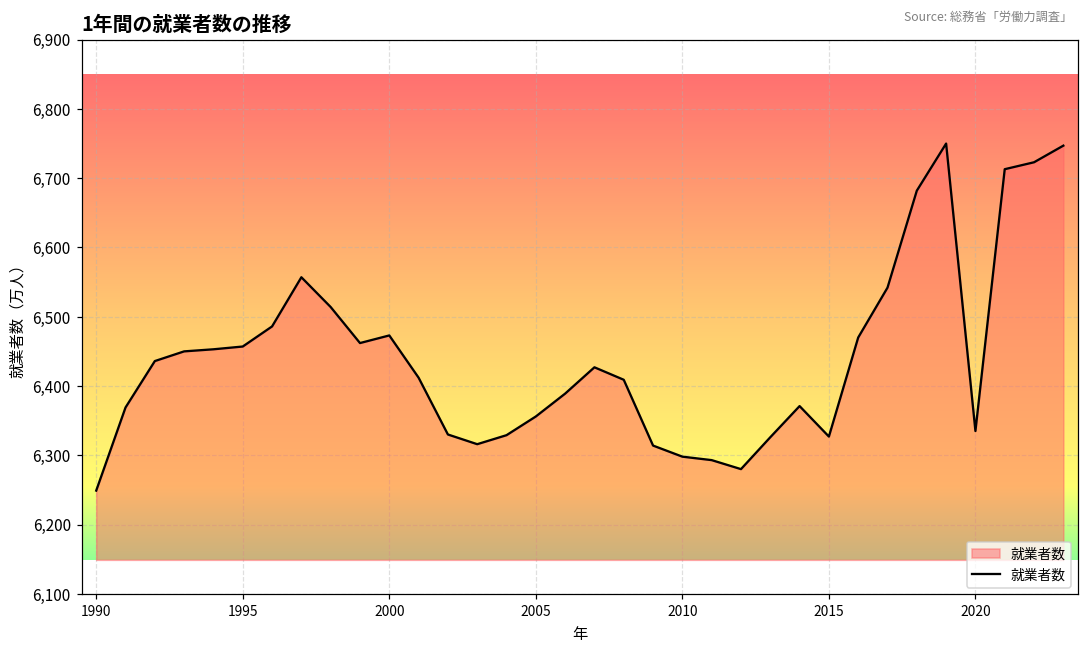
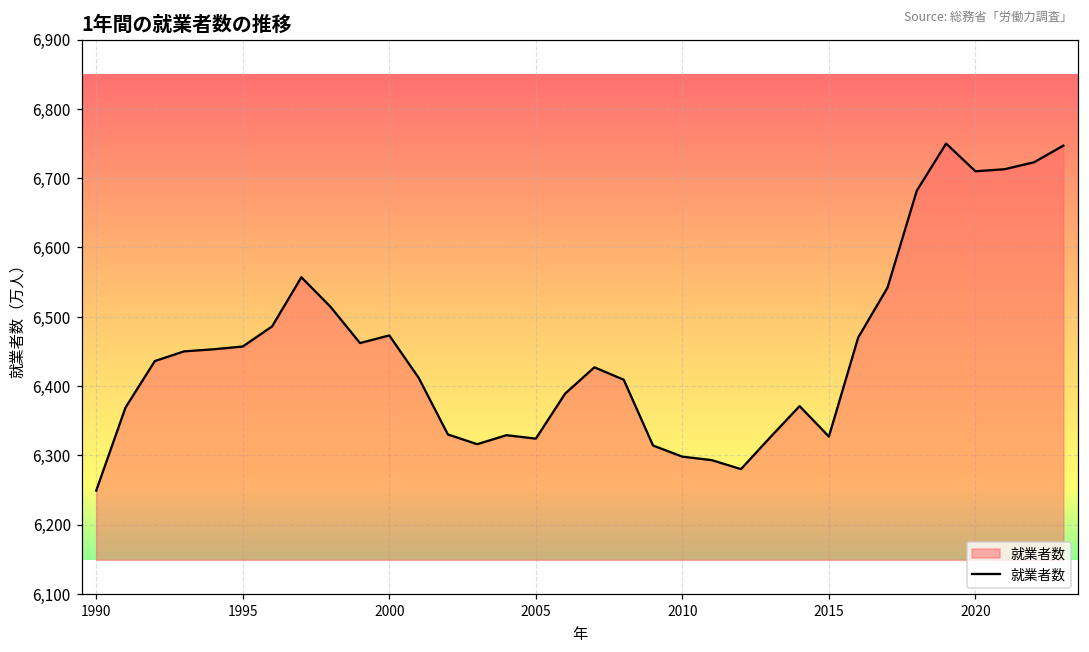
2005: 6,360 -> 6,320
2020: 6,340 -> 6,710
